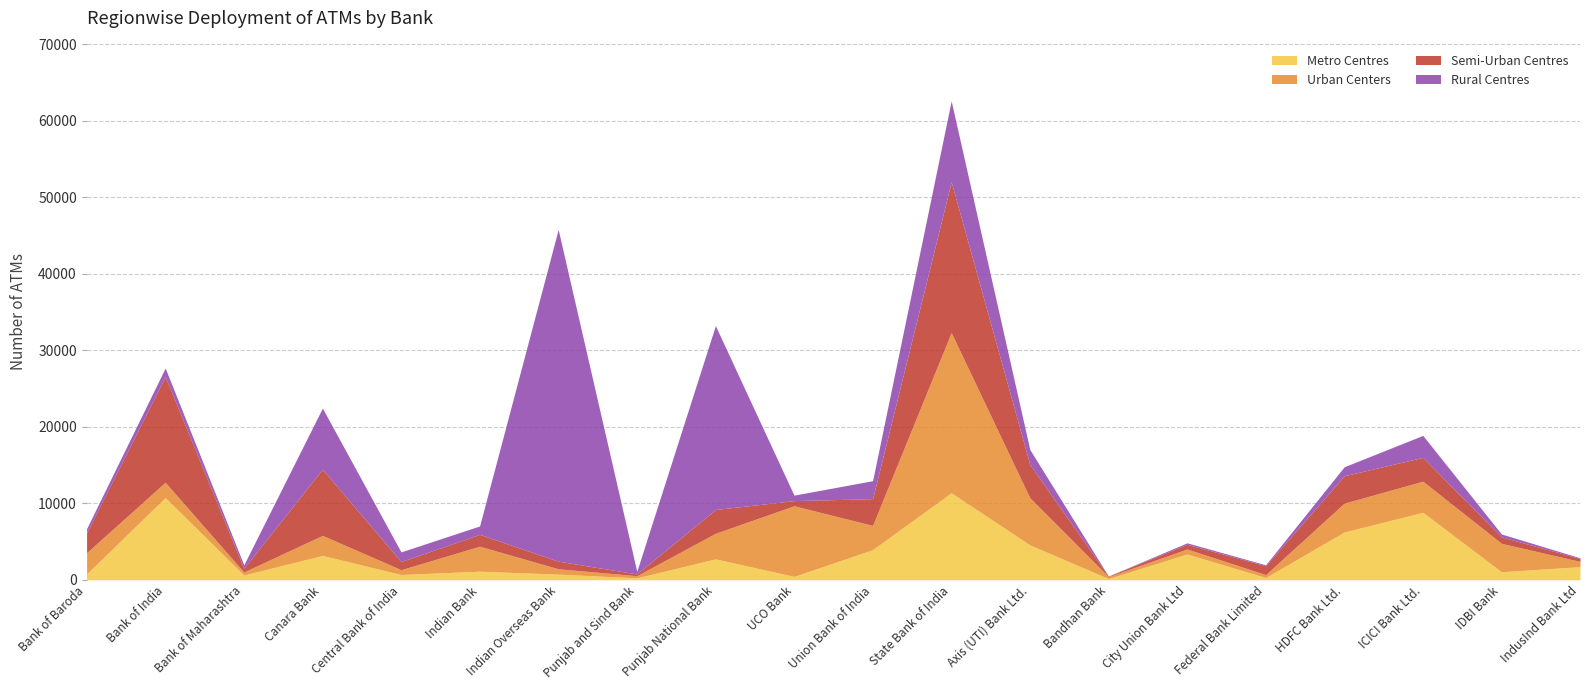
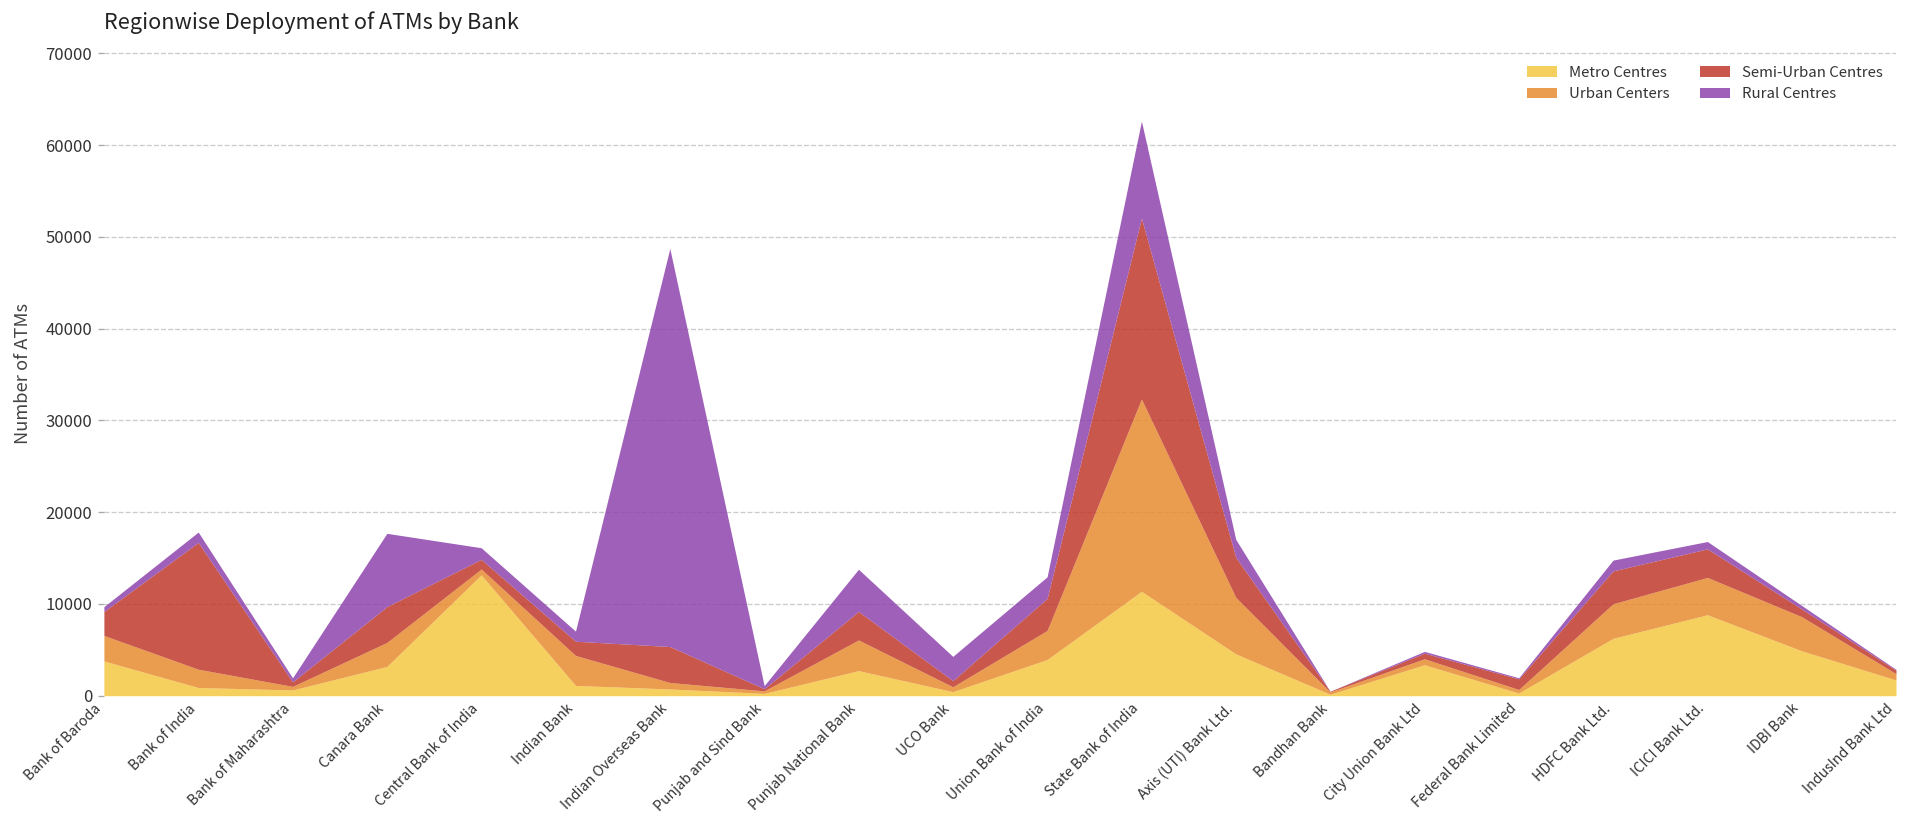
Metro Centres, Bank of Baroda: 1000 -> 4000
Metro Centres, Bank of India: 11000 -> 1000
Semi-Urban Centres, Canara Bank: 9000 -> 4000
Metro Centres, Central Bank of India: 1000 -> 13000
Semi-Urban Centres, Indian Overseas Bank: 1000 -> 4000
Rural Centres, Punjab National Bank: 24000 -> 5000
Urban Centers, UCO Bank: 9000 -> 1000
Rural Centres, UCO Bank: 1000 -> 3000
Rural Centres, ICICI Bank Ltd.: 3000 -> 1000
Metro Centres, IDBI Bank: 1000 -> 5000
